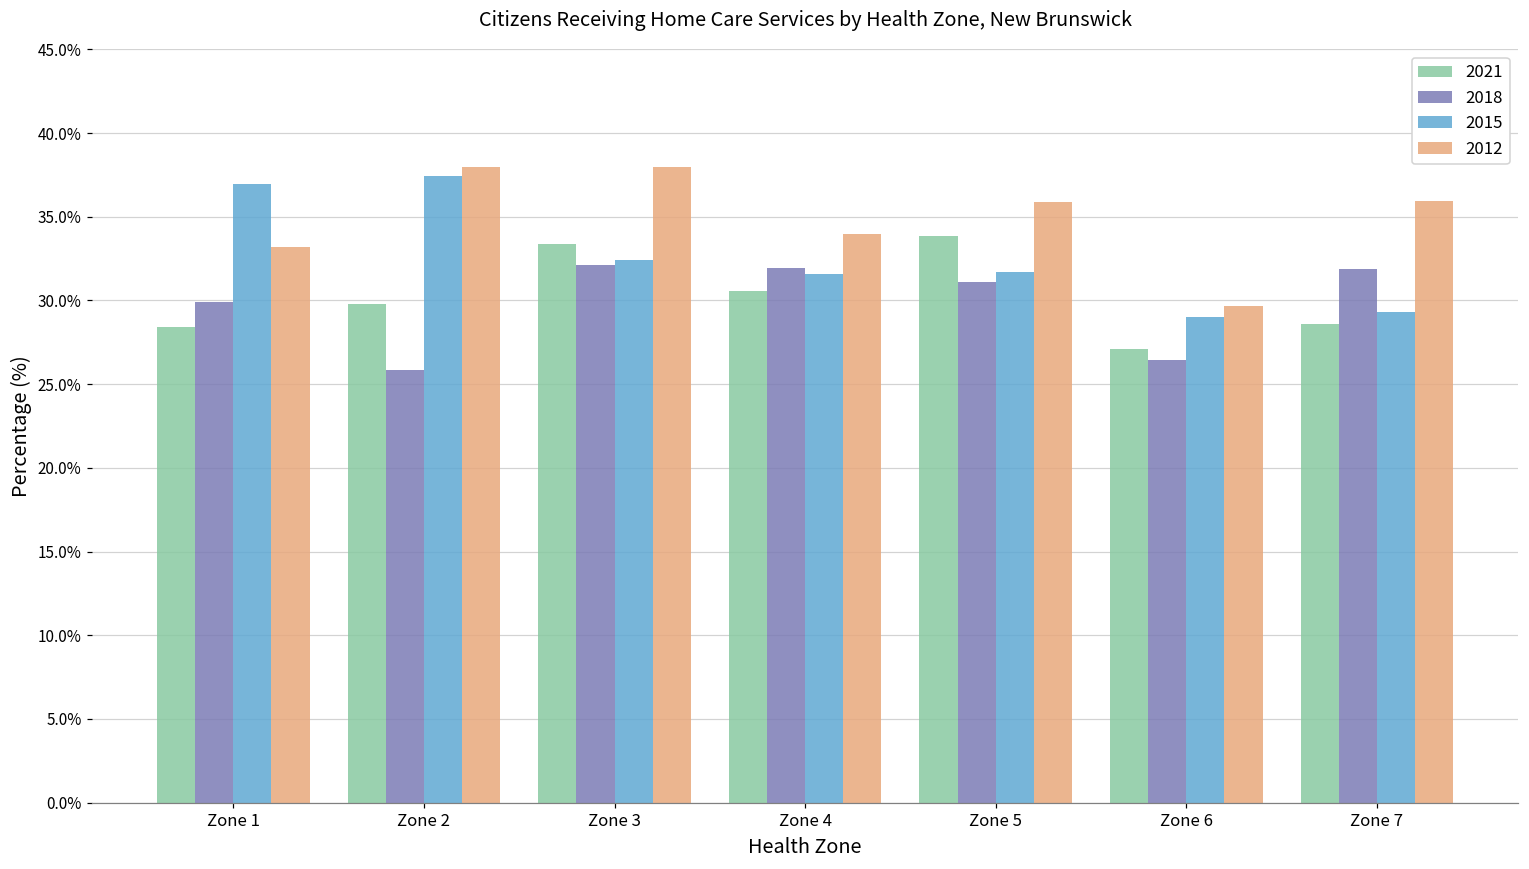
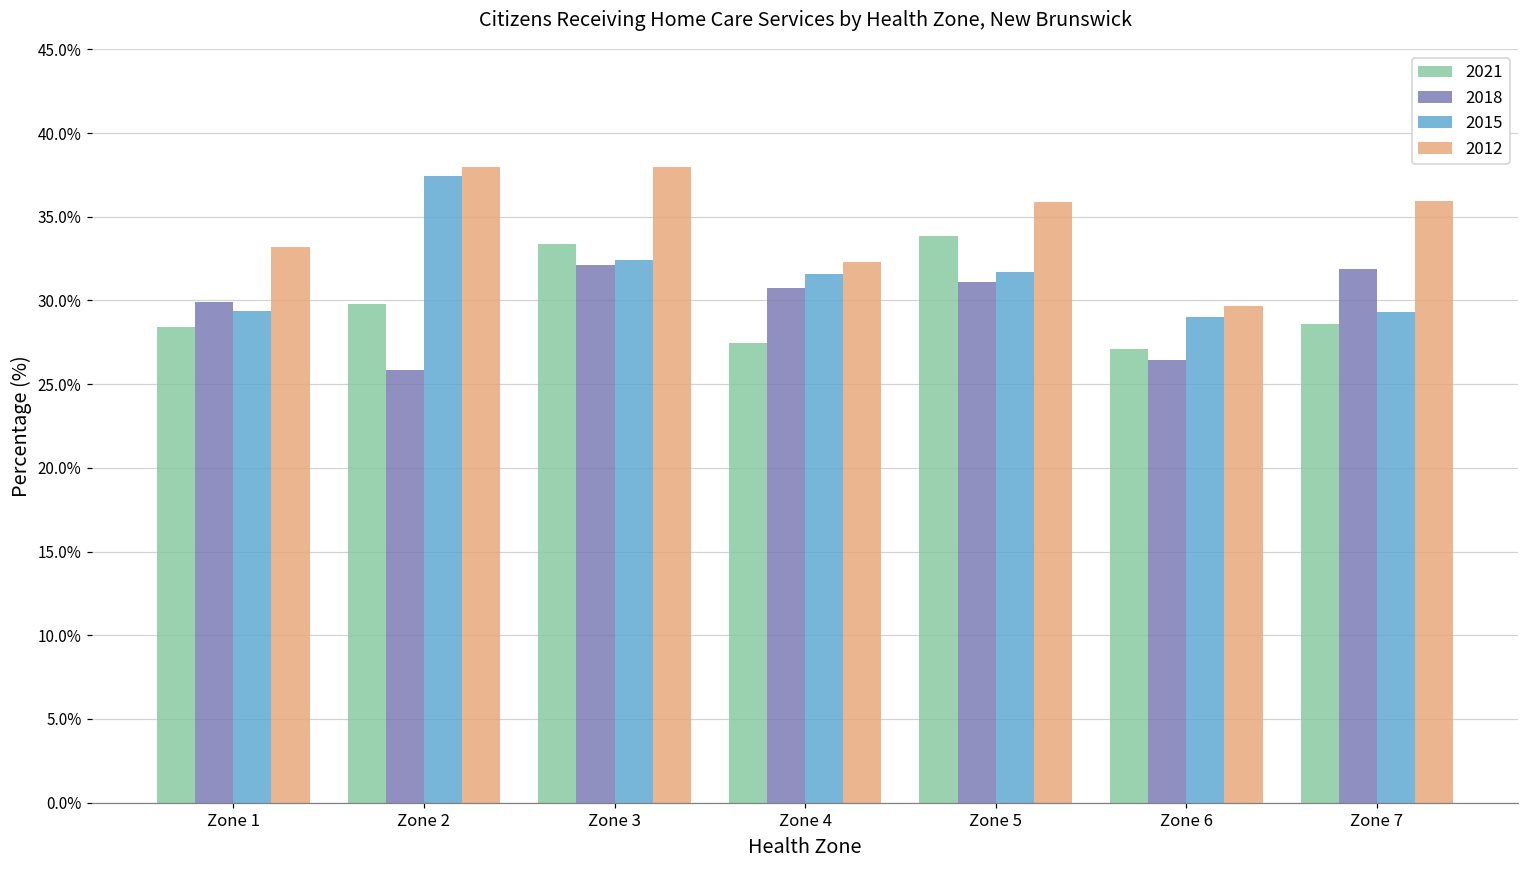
2015, Zone 1: 36.9% -> 29.4%
2021, Zone 4: 30.6% -> 27.5%
2018, Zone 4: 31.9% -> 30.8%
2012, Zone 4: 34.0% -> 32.3%
